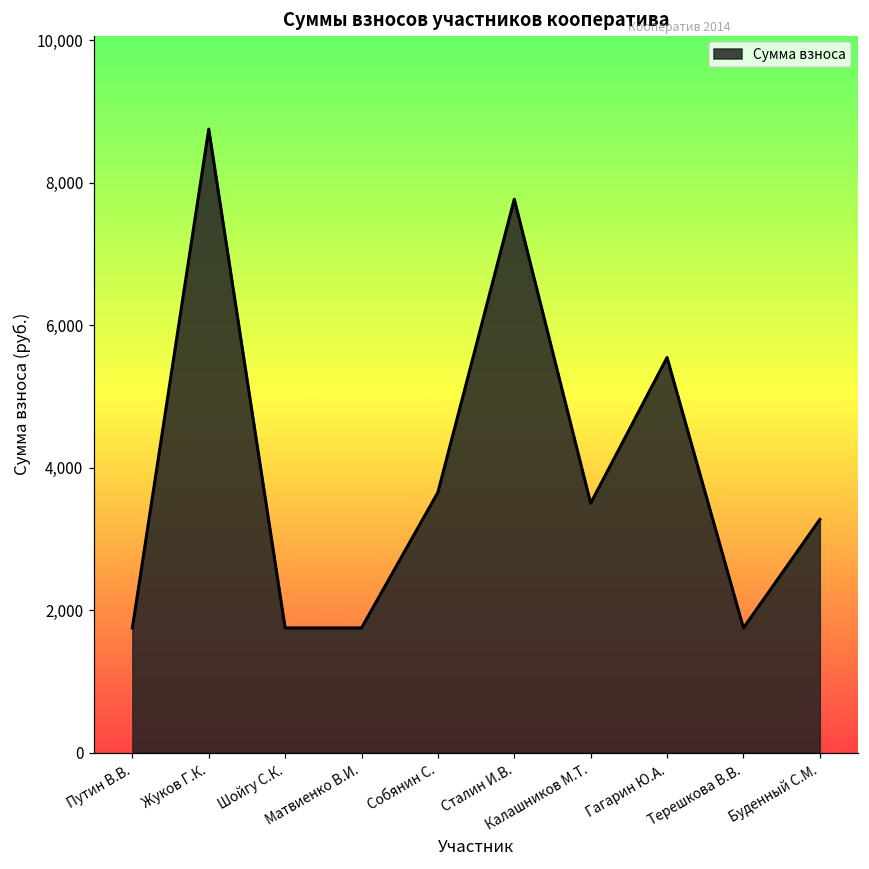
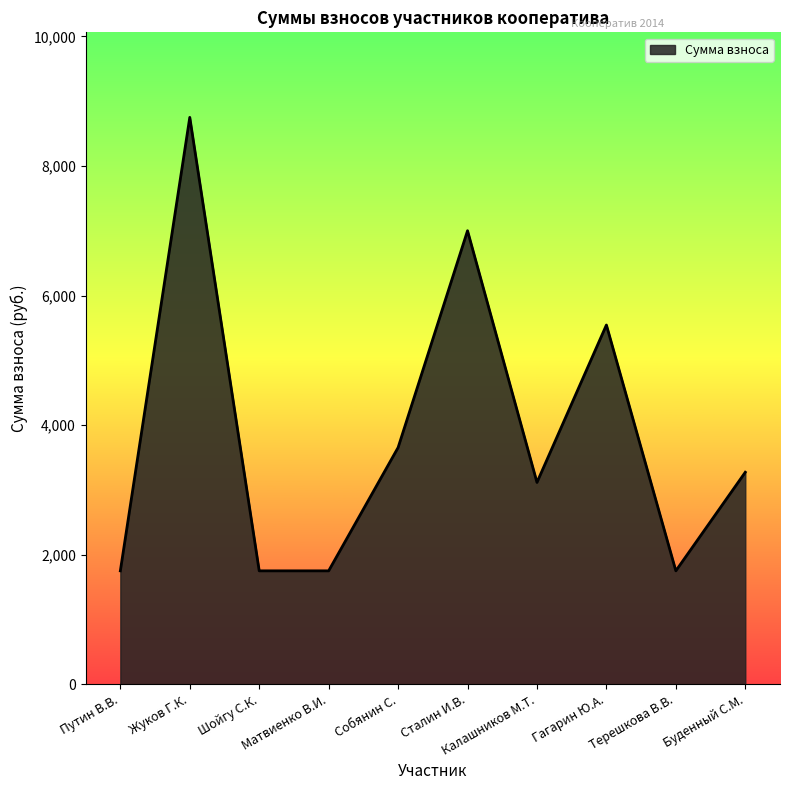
Сталин И.В.: 7,800 -> 7,000
Калашников М.Т.: 3,500 -> 3,100
